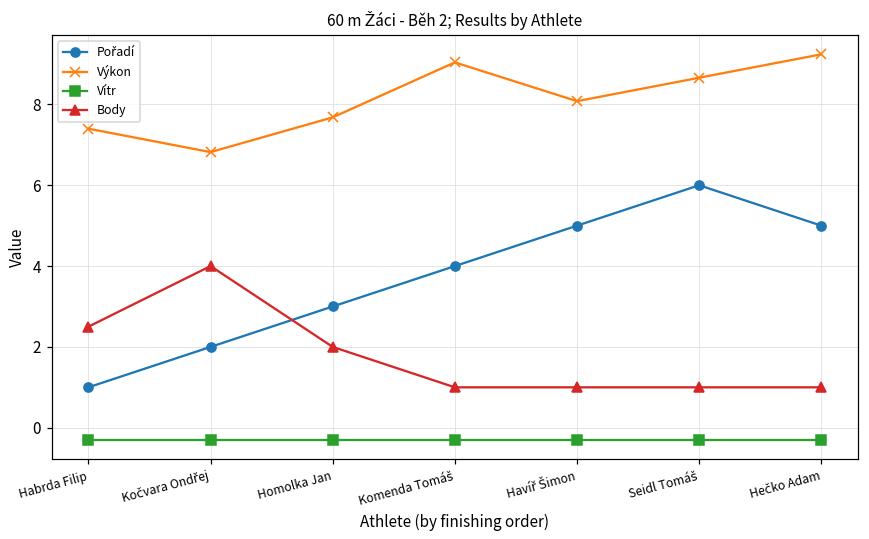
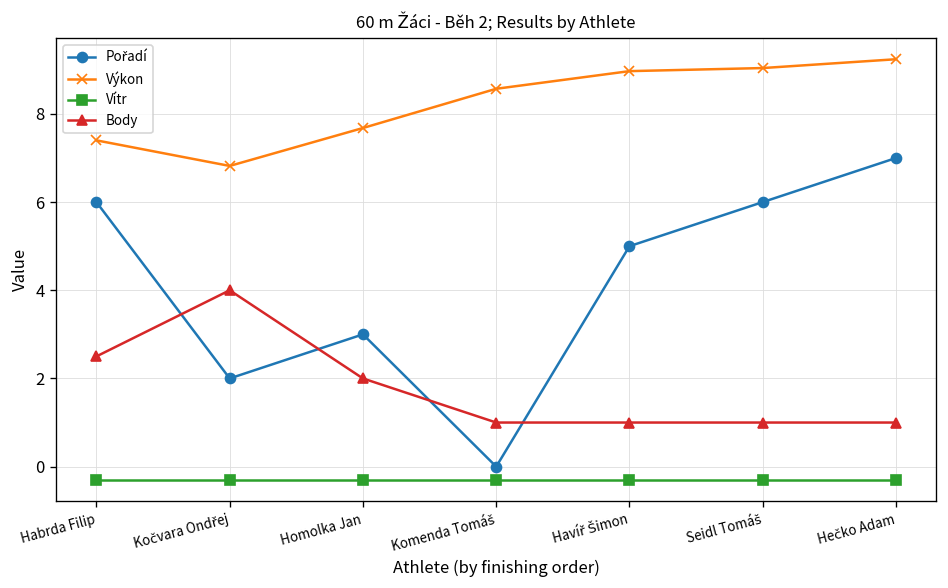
Pořadí, Habrda Filip: 1 -> 6
Pořadí, Komenda Tomáš: 4 -> 0
Výkon, Komenda Tomáš: 9.0 -> 8.6
Výkon, Havíř Šimon: 8.1 -> 9.0
Výkon, Seidl Tomáš: 8.7 -> 9.0
Pořadí, Hečko Adam: 5 -> 7
